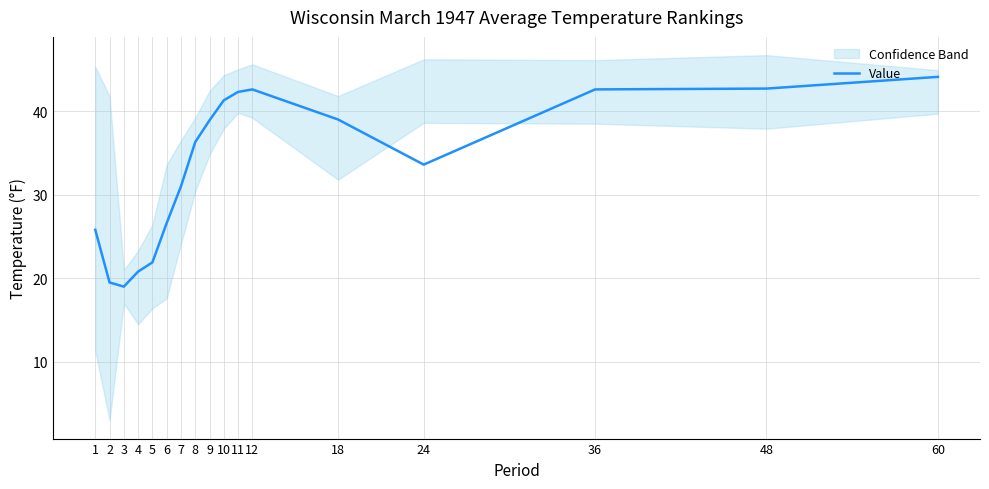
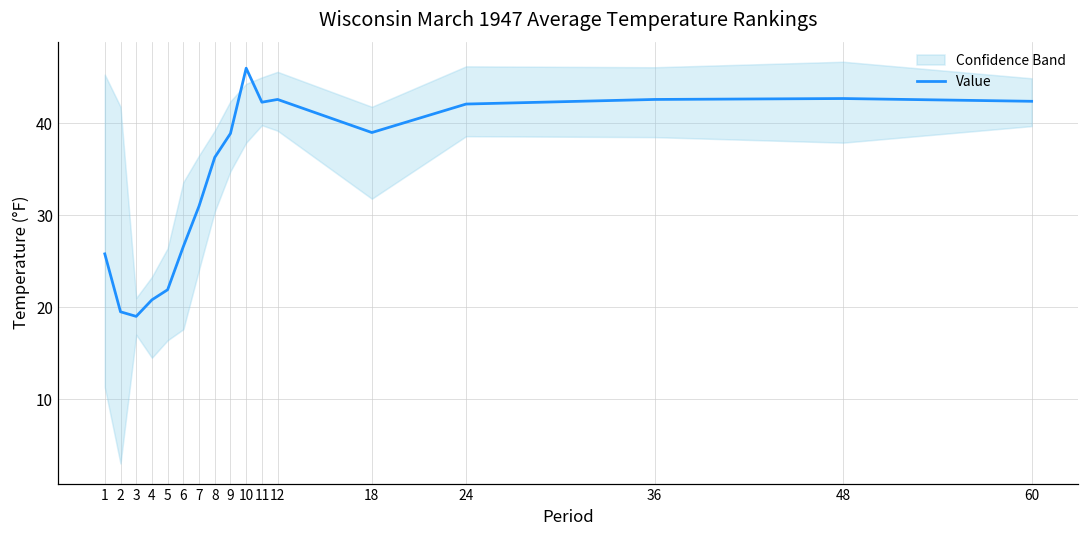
Value, 10: 41 -> 46
Value, 24: 34 -> 42
Value, 60: 44 -> 42
